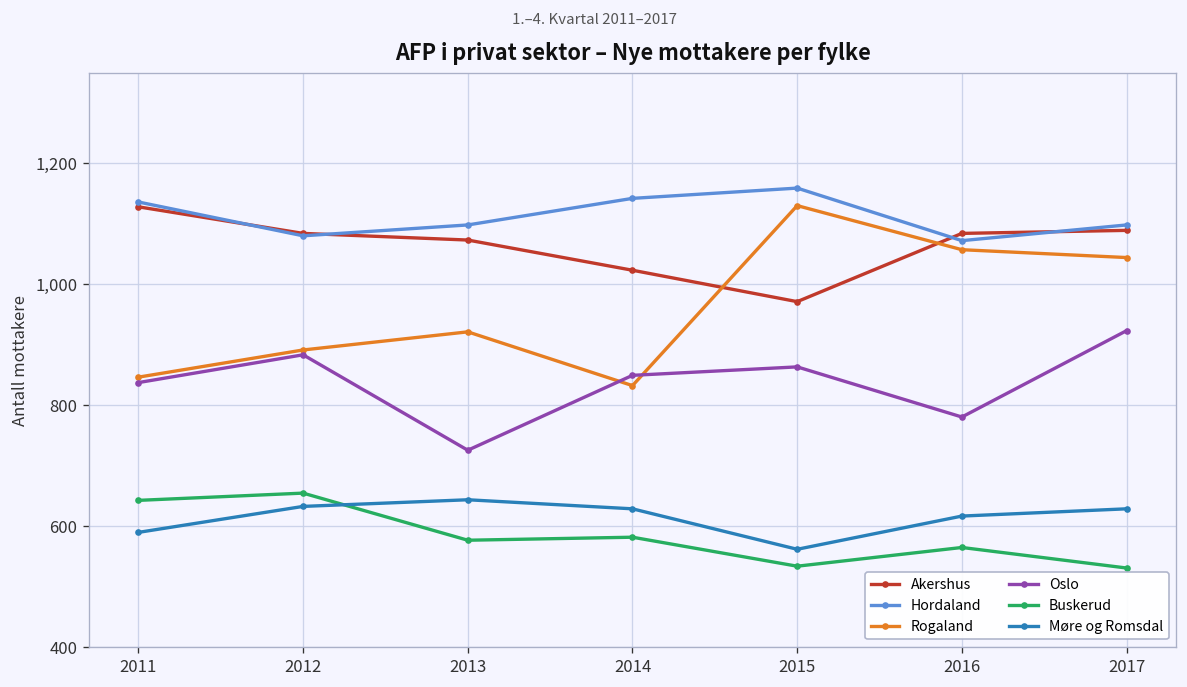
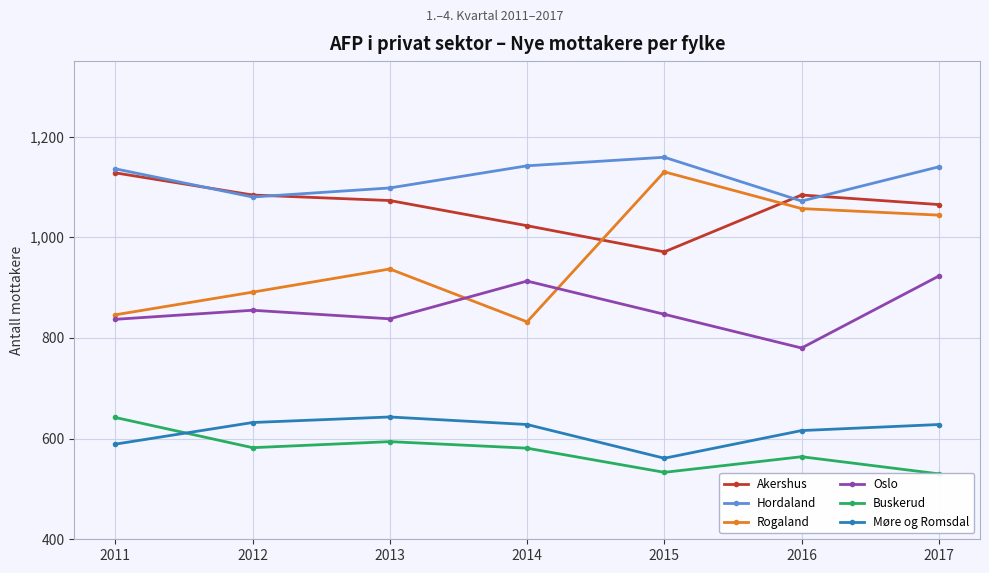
Oslo, 2012: 880 -> 860
Buskerud, 2012: 650 -> 580
Rogaland, 2013: 920 -> 940
Oslo, 2013: 730 -> 840
Buskerud, 2013: 580 -> 590
Oslo, 2014: 850 -> 910
Oslo, 2015: 860 -> 850
Akershus, 2017: 1,090 -> 1,070
Hordaland, 2017: 1,100 -> 1,140
